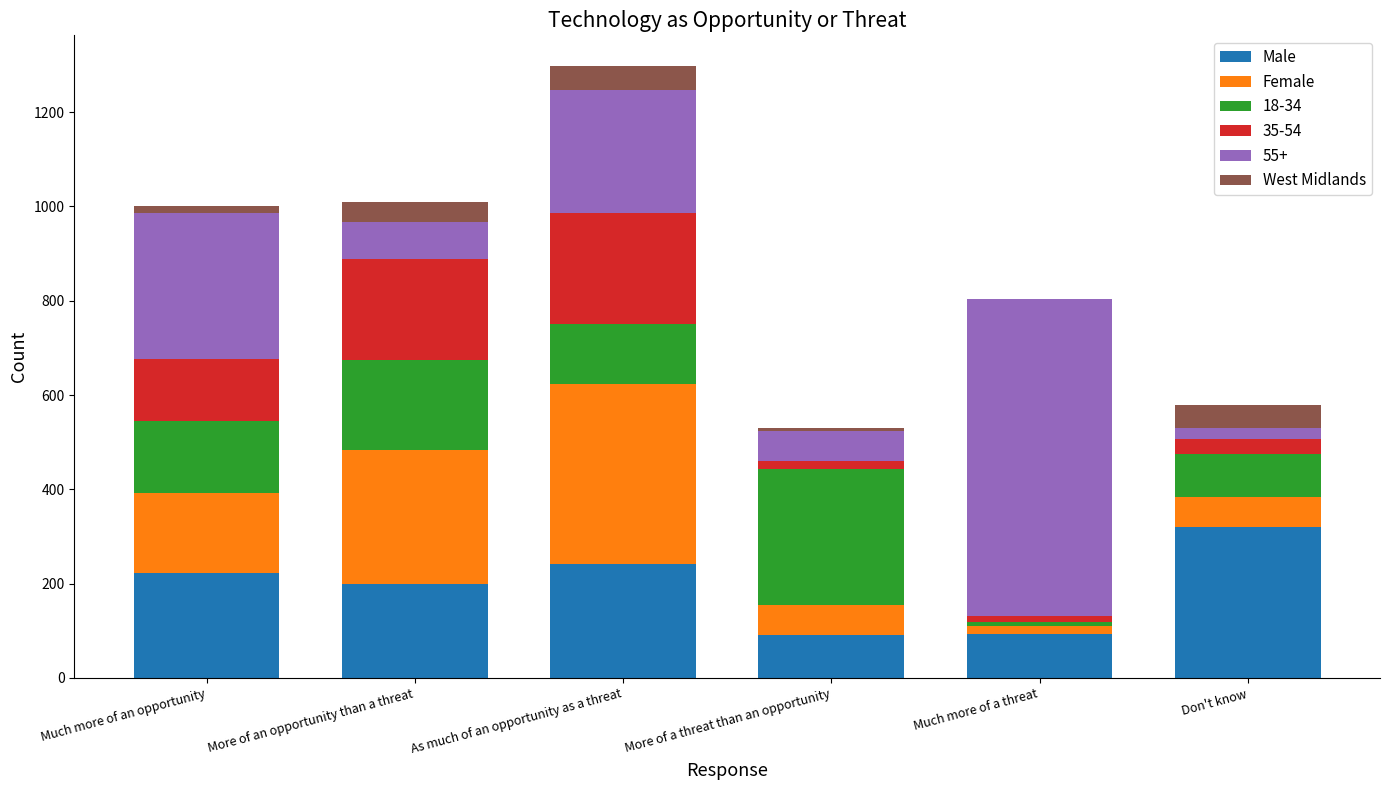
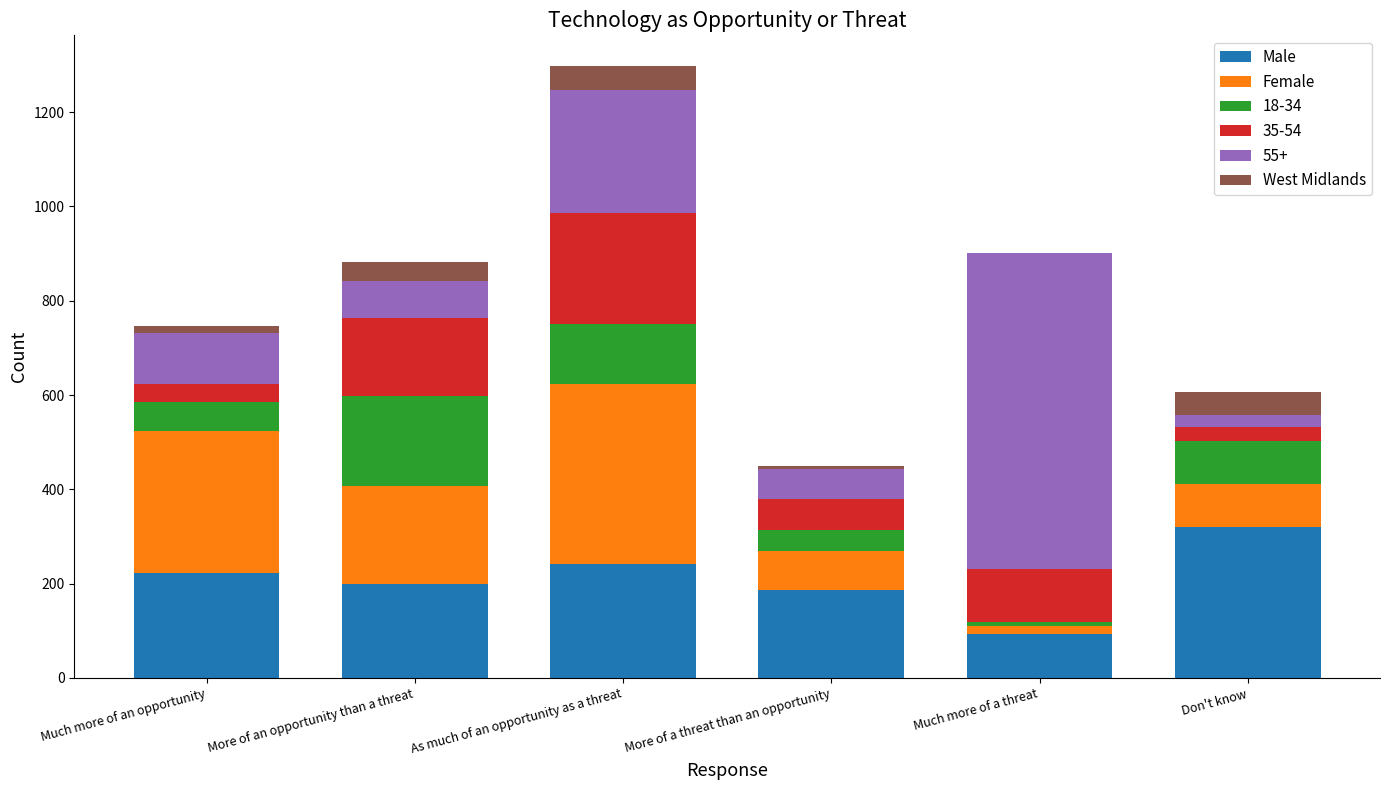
Female, Much more of an opportunity: 170 -> 300
18-34, Much more of an opportunity: 150 -> 60
35-54, Much more of an opportunity: 130 -> 40
55+, Much more of an opportunity: 310 -> 110
Female, More of an opportunity than a threat: 290 -> 210
35-54, More of an opportunity than a threat: 210 -> 170
Male, More of a threat than an opportunity: 90 -> 190
Female, More of a threat than an opportunity: 60 -> 80
18-34, More of a threat than an opportunity: 290 -> 50
35-54, More of a threat than an opportunity: 20 -> 70
35-54, Much more of a threat: 10 -> 110
Female, Don't know: 60 -> 90
